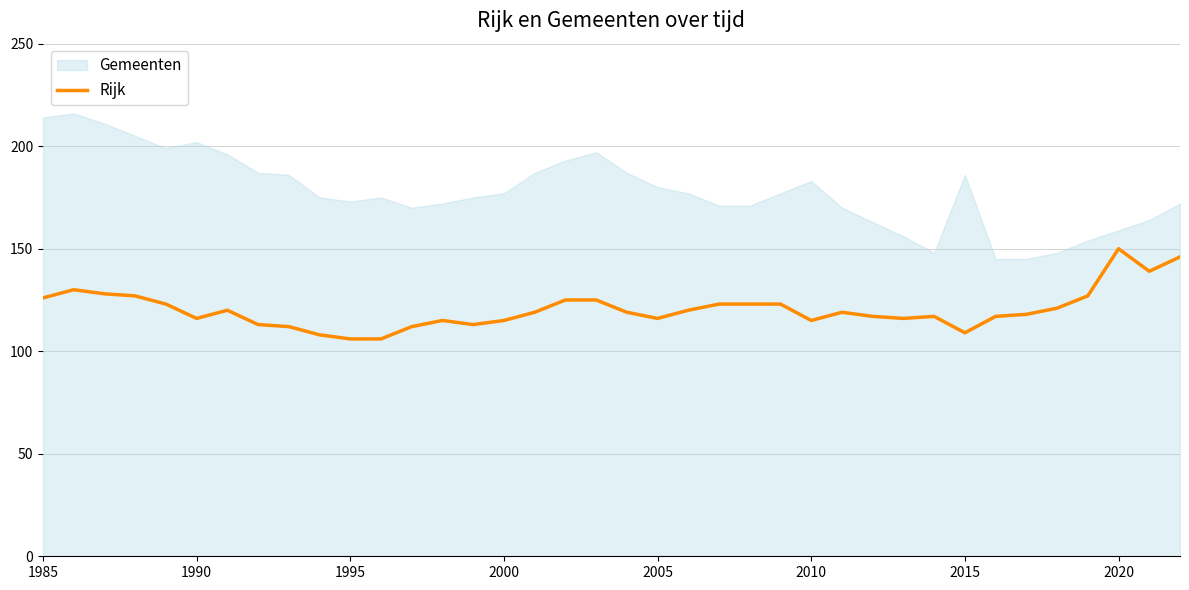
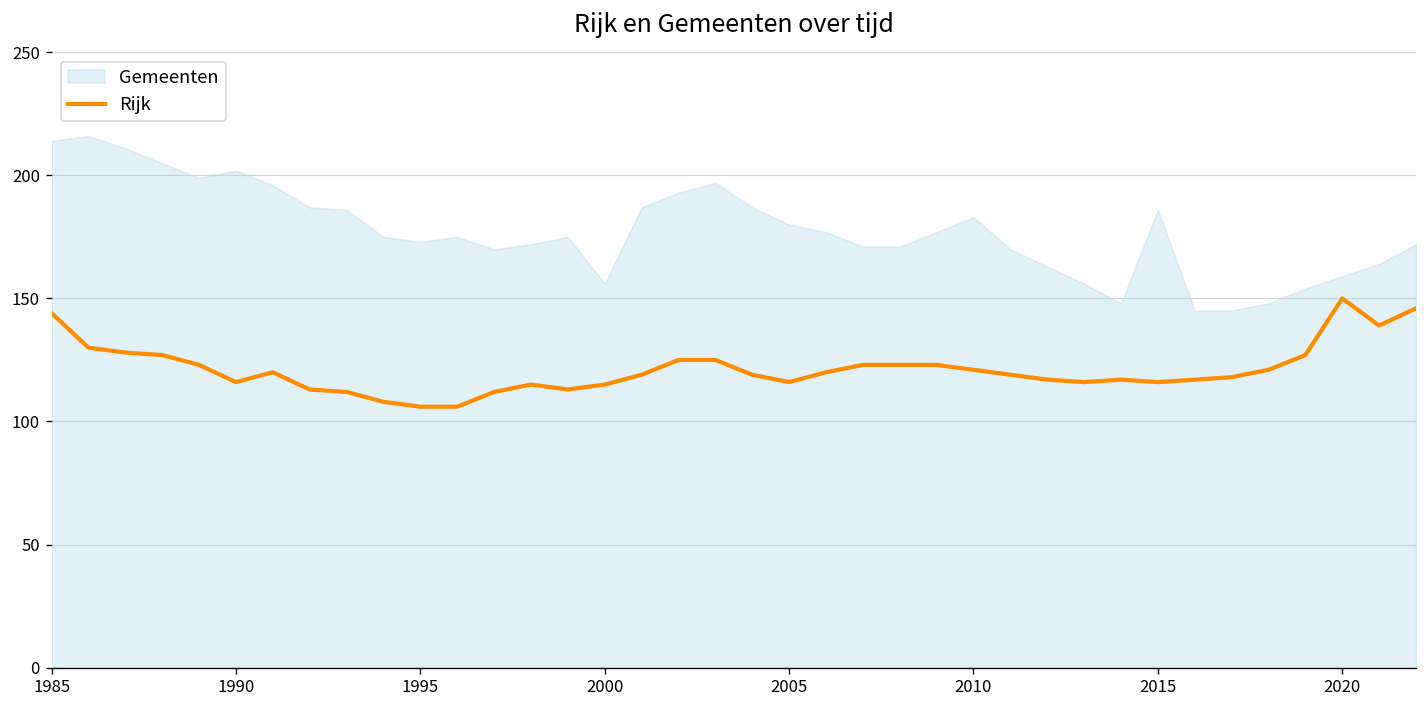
Rijk, 1985: 126 -> 144
Gemeenten, 2000: 177 -> 156
Rijk, 2010: 115 -> 121
Rijk, 2015: 109 -> 116
